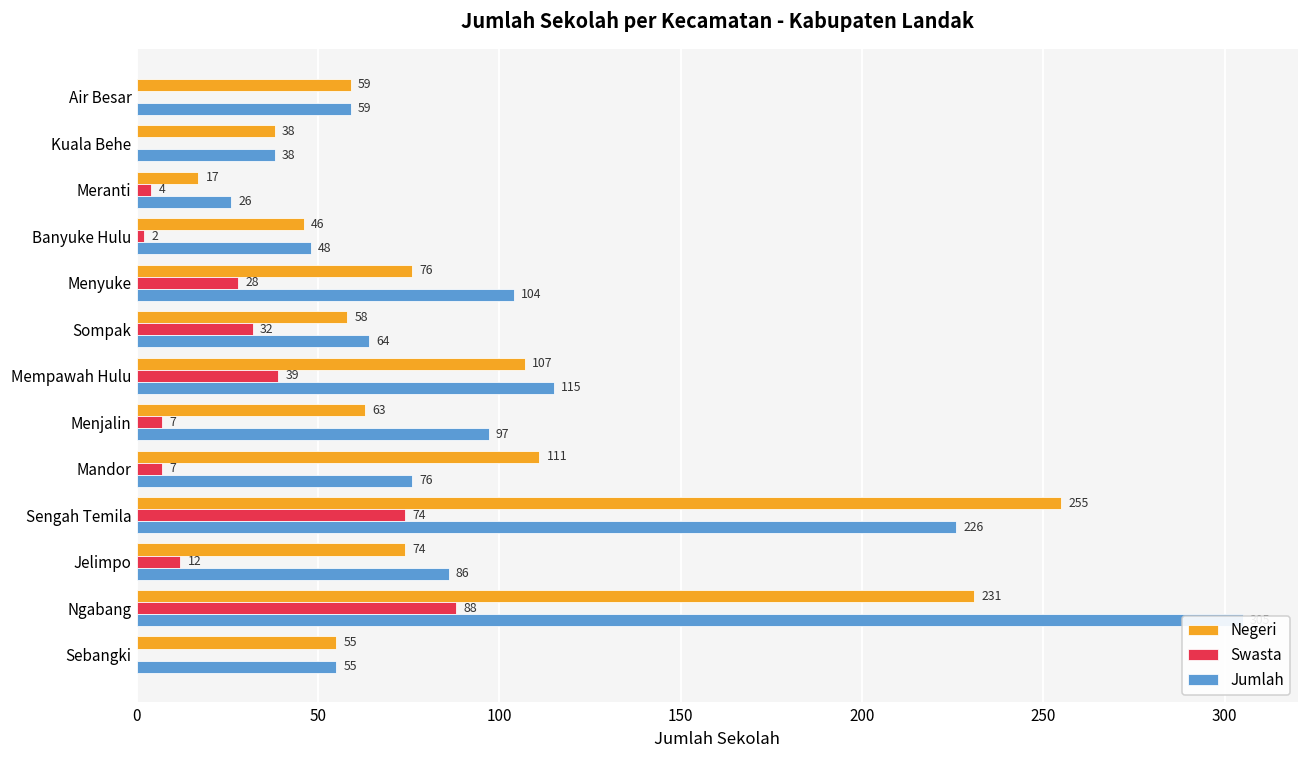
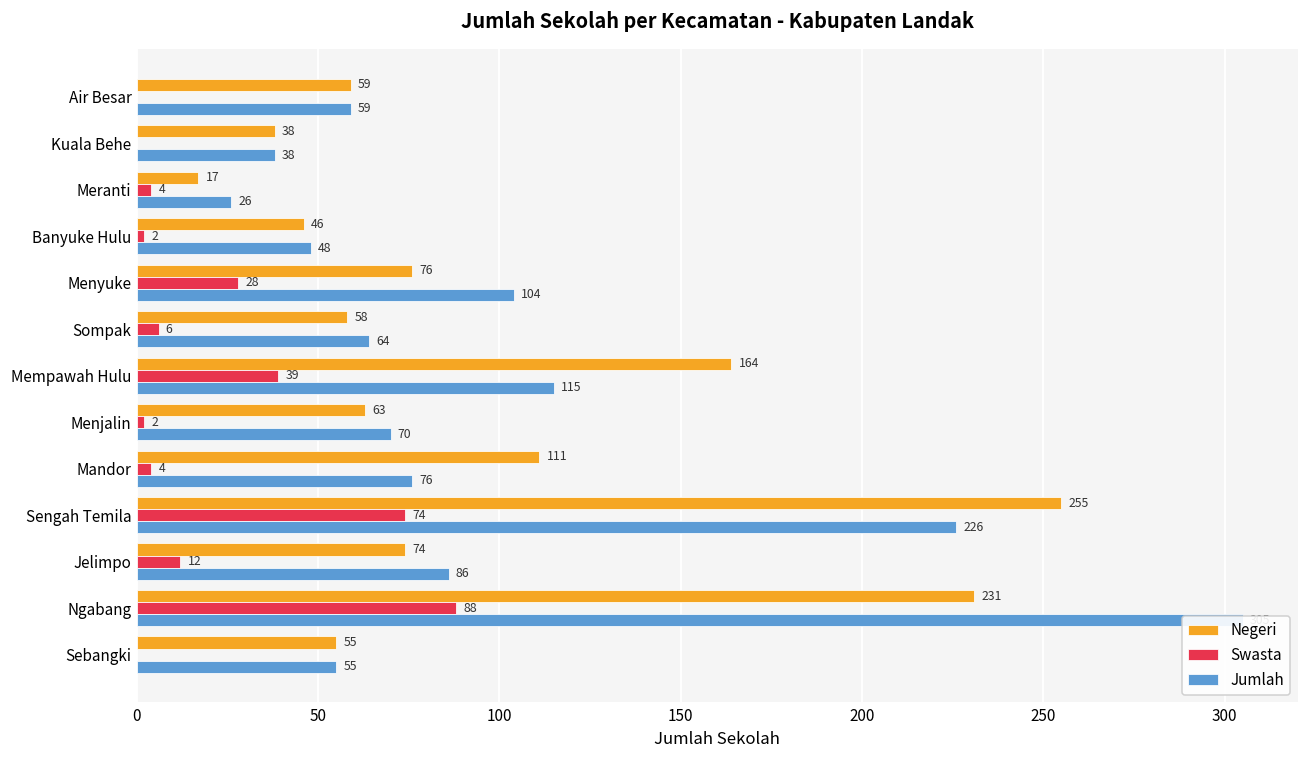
Swasta, Sompak: 32 -> 6
Negeri, Mempawah Hulu: 107 -> 164
Swasta, Menjalin: 7 -> 2
Jumlah, Menjalin: 97 -> 70
Swasta, Mandor: 7 -> 4
